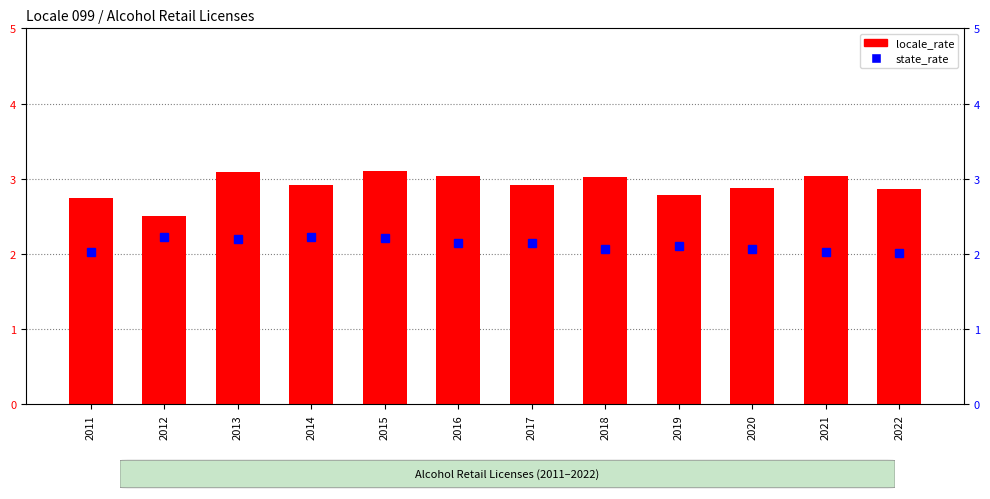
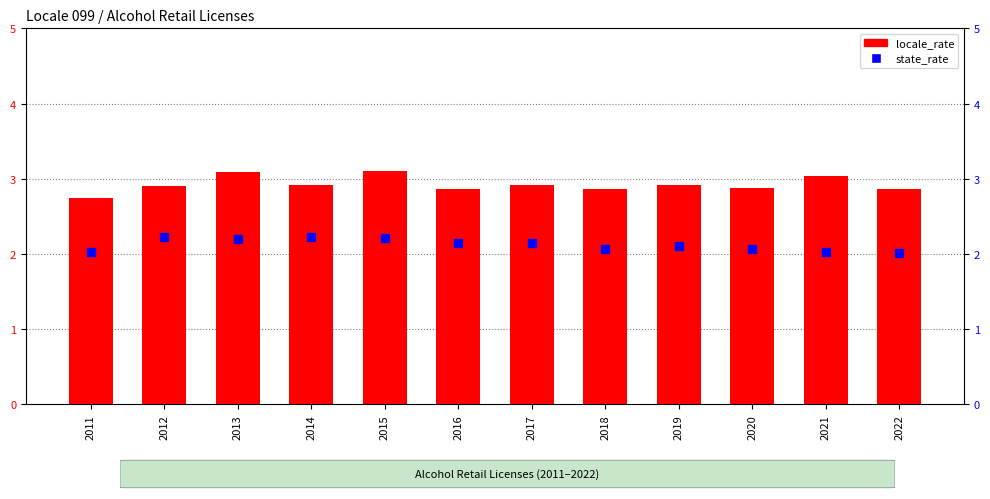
locale_rate, 2012: 2.5 -> 2.9
locale_rate, 2016: 3.0 -> 2.9
locale_rate, 2018: 3.0 -> 2.9
locale_rate, 2019: 2.8 -> 2.9
